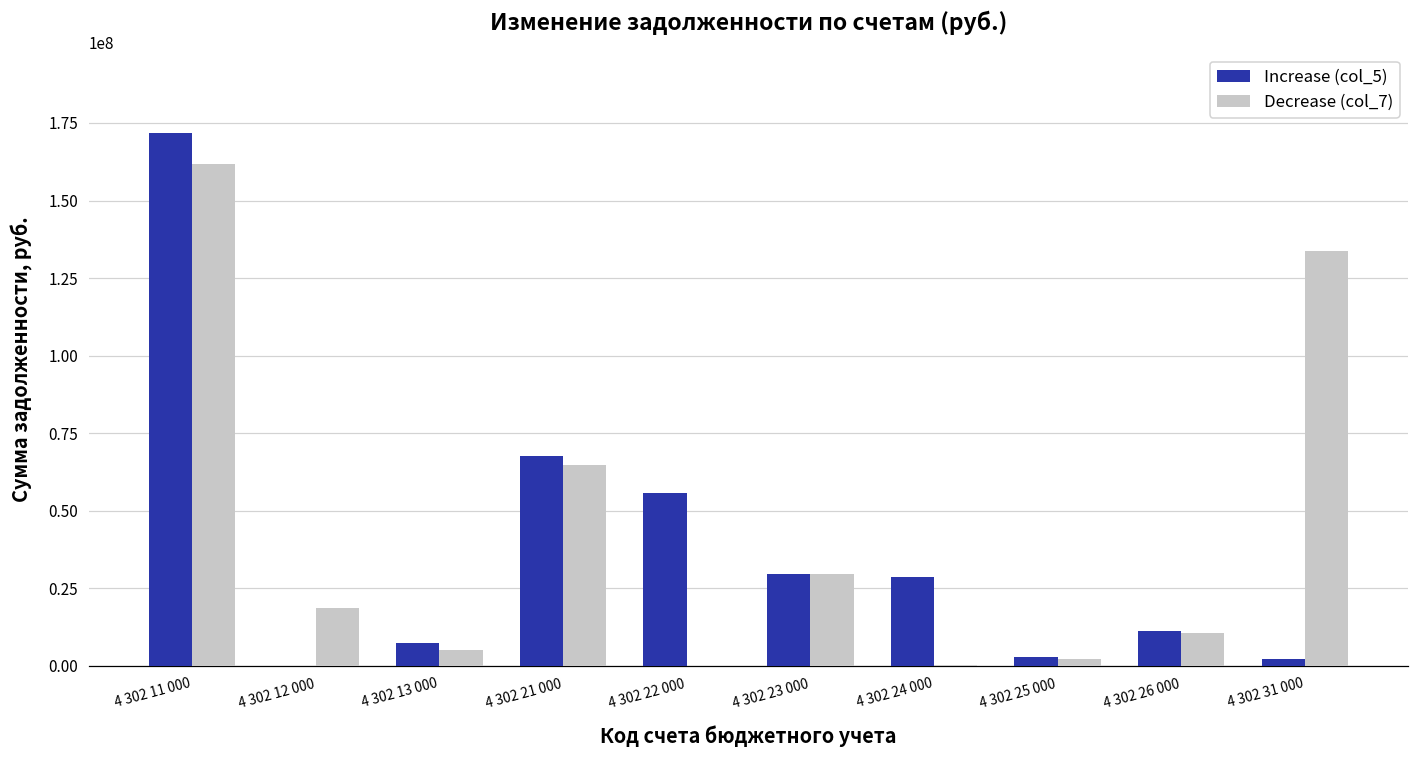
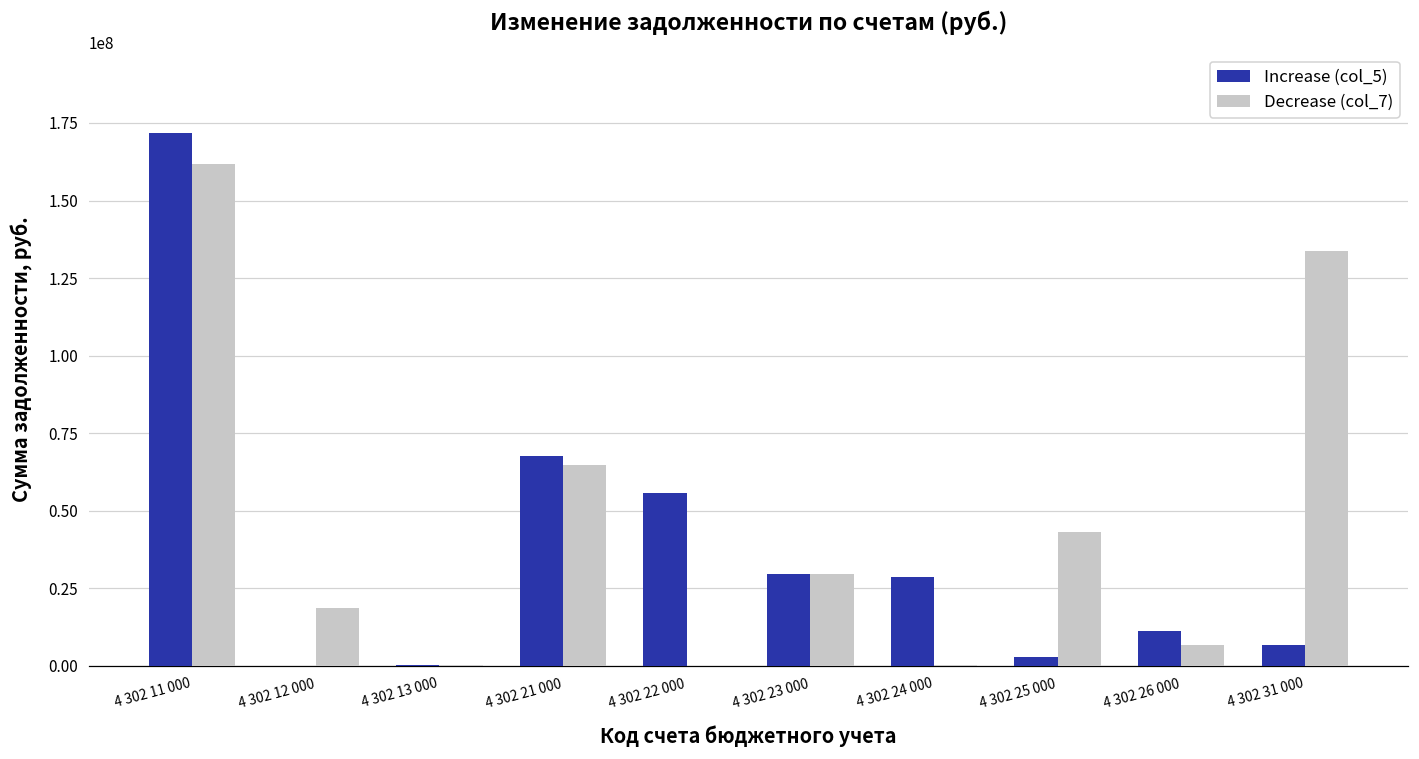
Increase (col_5), 4 302 13 000: 7000000 -> 0
Decrease (col_7), 4 302 13 000: 5000000 -> 0
Decrease (col_7), 4 302 25 000: 2000000 -> 43000000
Decrease (col_7), 4 302 26 000: 10000000 -> 7000000
Increase (col_5), 4 302 31 000: 2000000 -> 7000000
